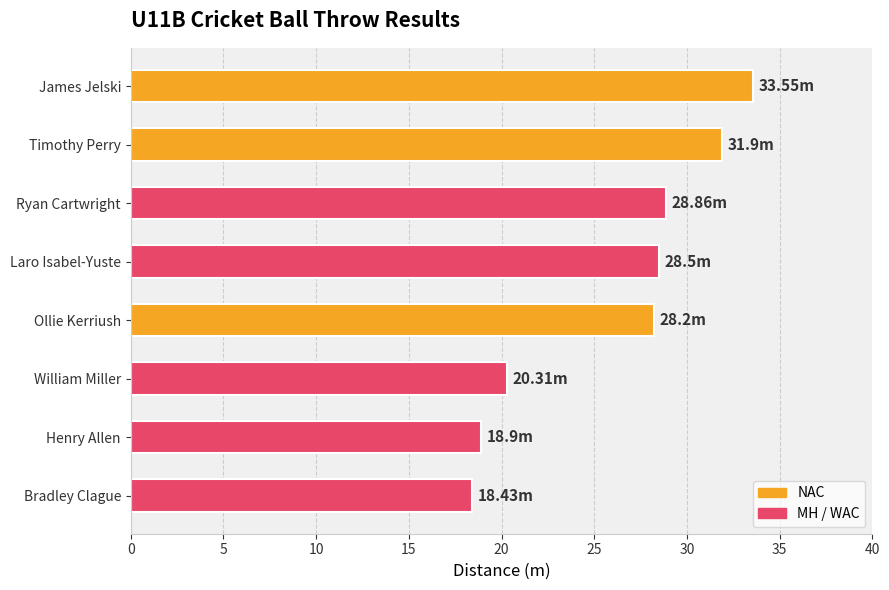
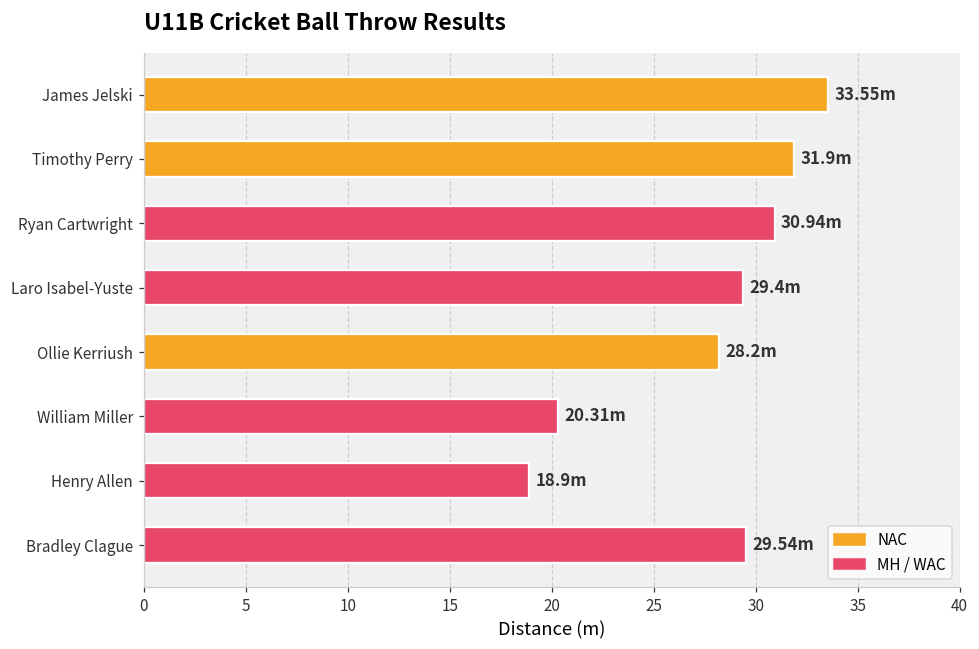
Ryan Cartwright: 28.86m -> 30.94m
Laro Isabel-Yuste: 28.5m -> 29.4m
Bradley Clague: 18.43m -> 29.54m
